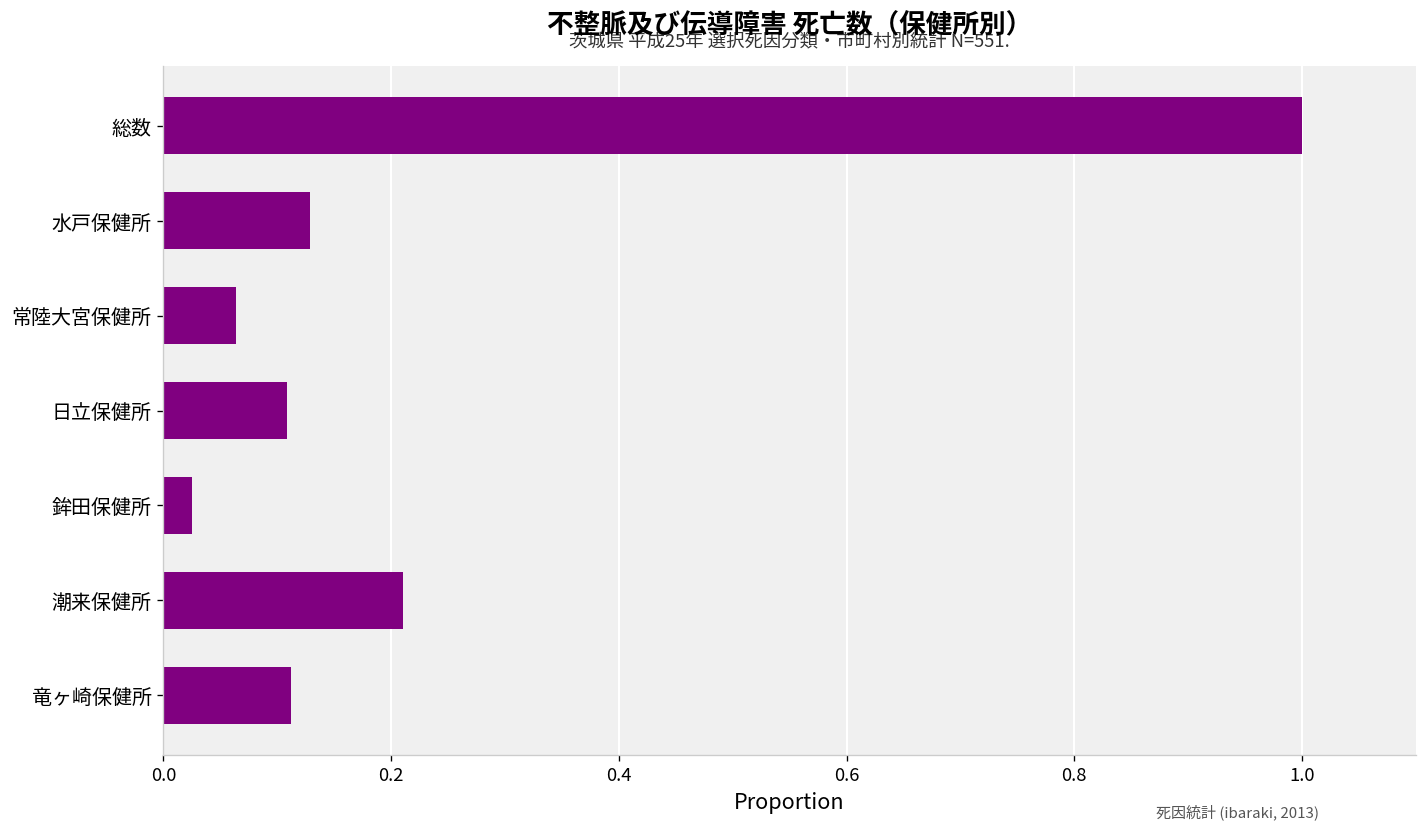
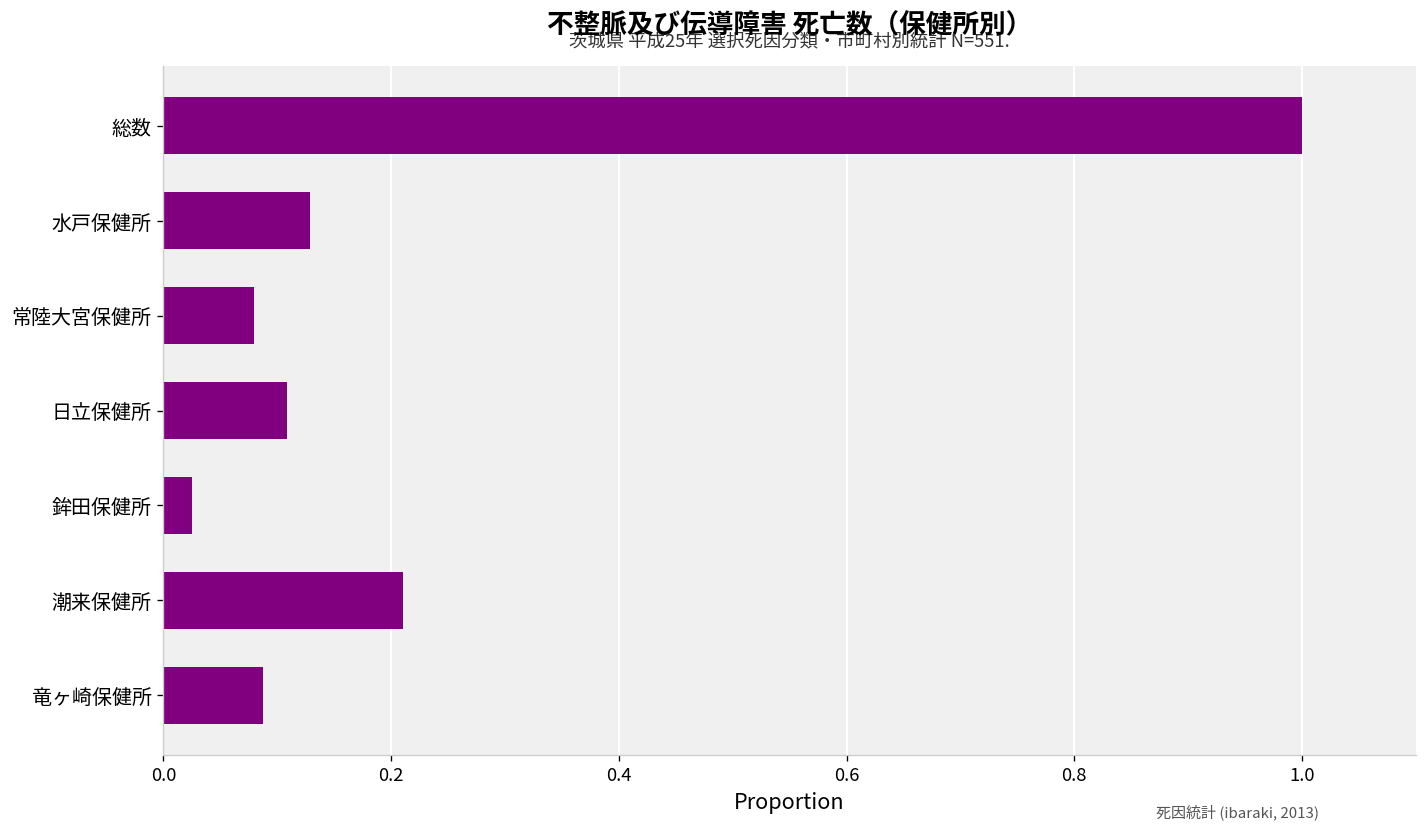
常陸大宮保健所: 0.06 -> 0.08
竜ヶ崎保健所: 0.11 -> 0.09
